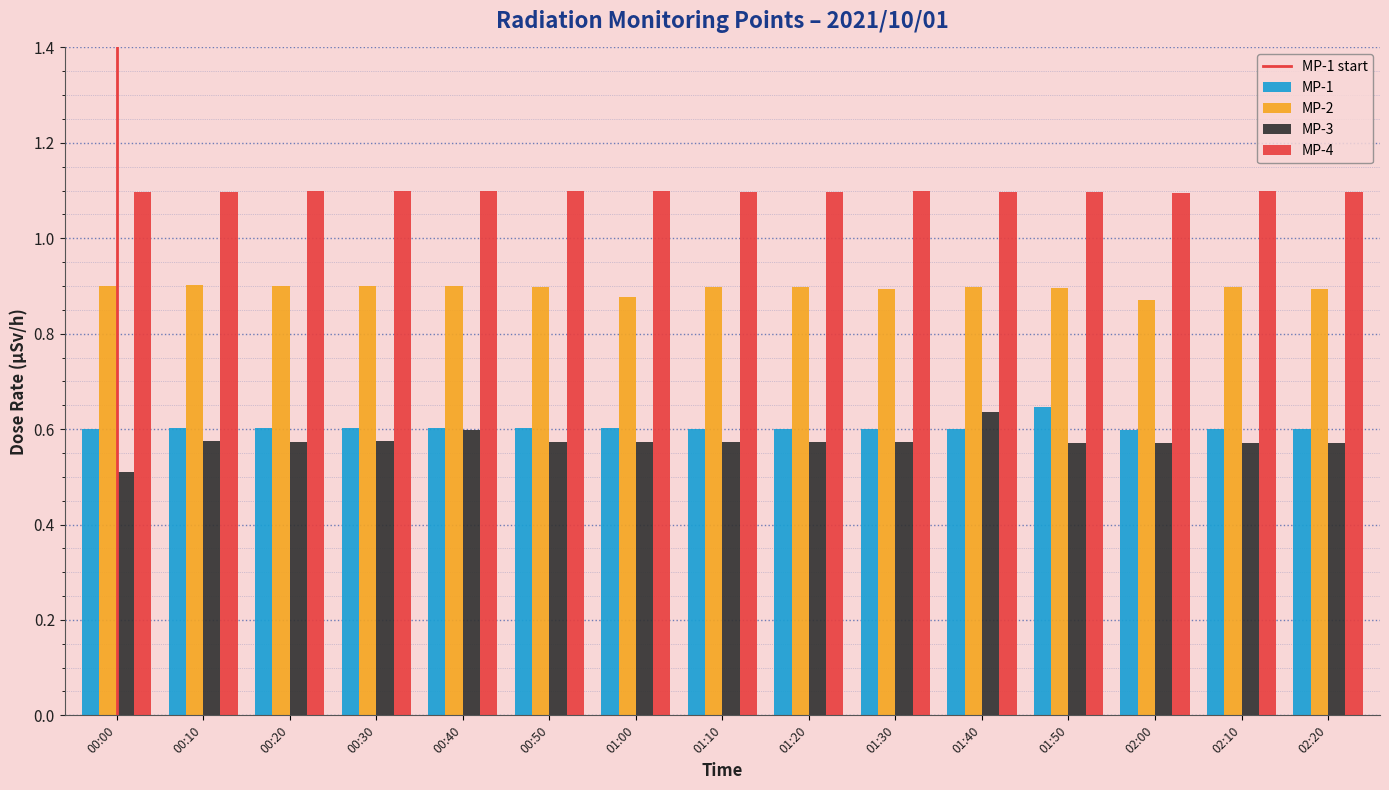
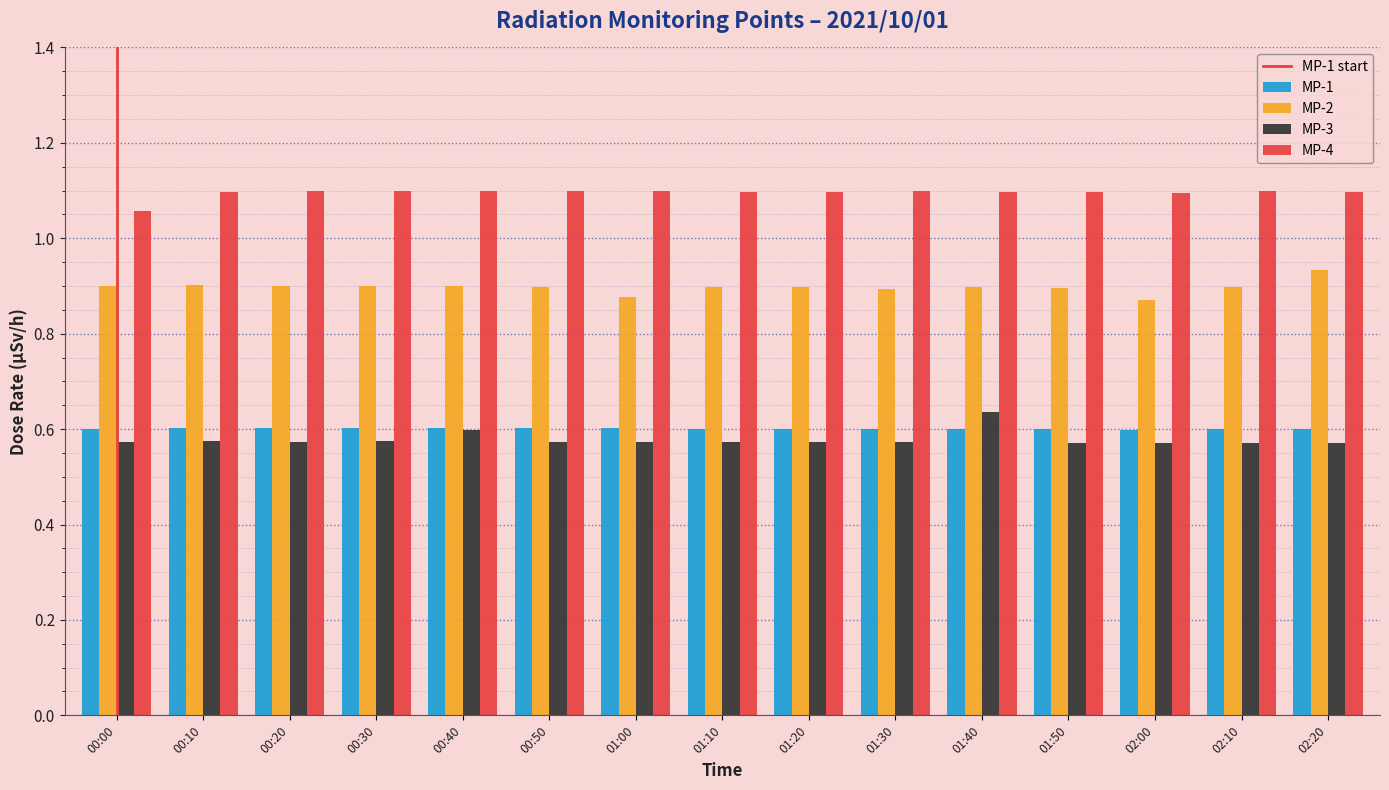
MP-3, 00:00: 0.51 -> 0.57
MP-4, 00:00: 1.10 -> 1.06
MP-1, 01:50: 0.65 -> 0.60
MP-2, 02:20: 0.89 -> 0.93
